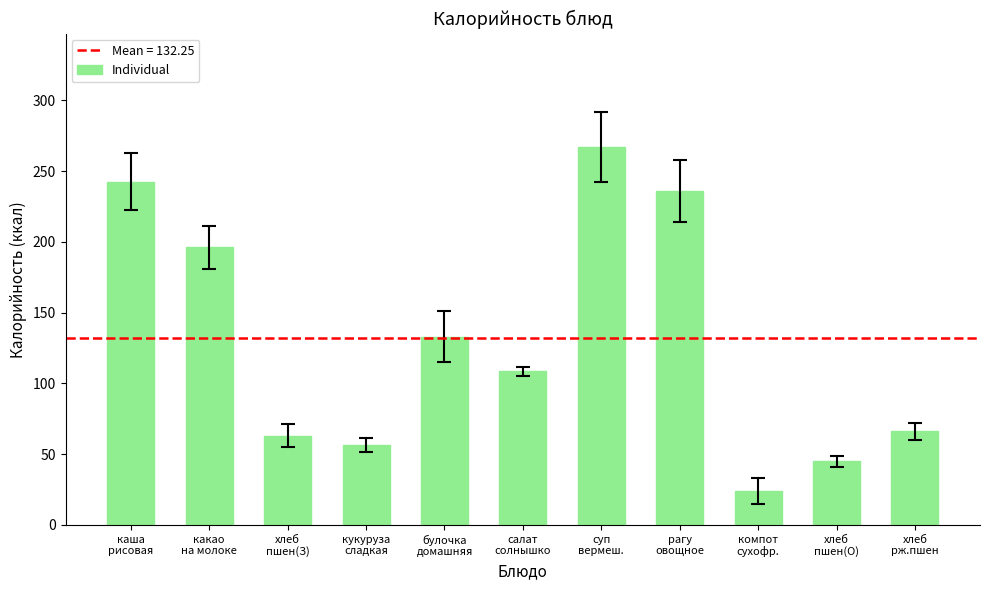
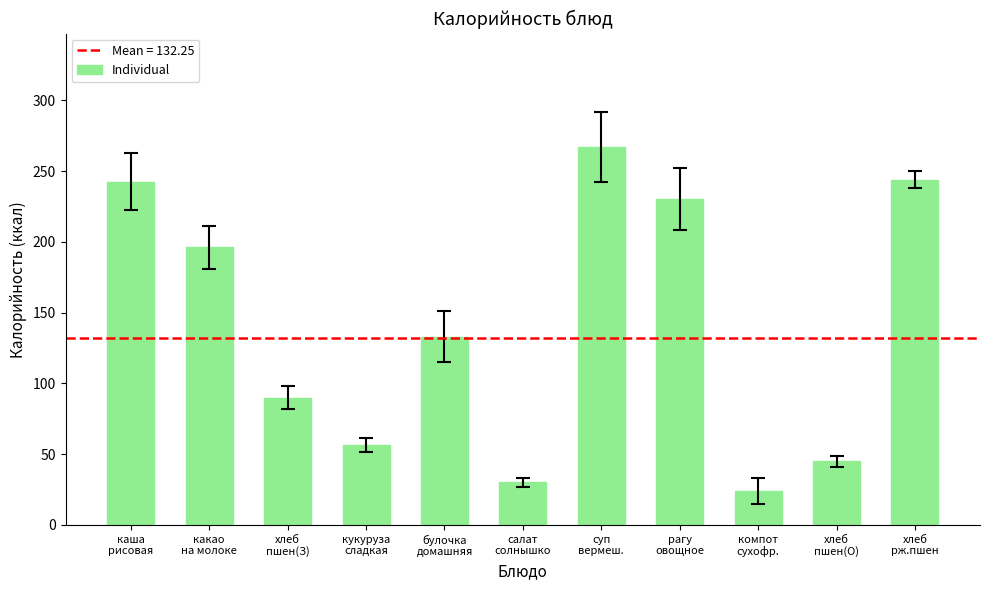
Individual, хлеб пшен(З): 63 -> 90
Individual, салат солнышко: 108 -> 30
Individual, рагу овощное: 236 -> 230
Individual, хлеб рж.пшен: 66 -> 244
